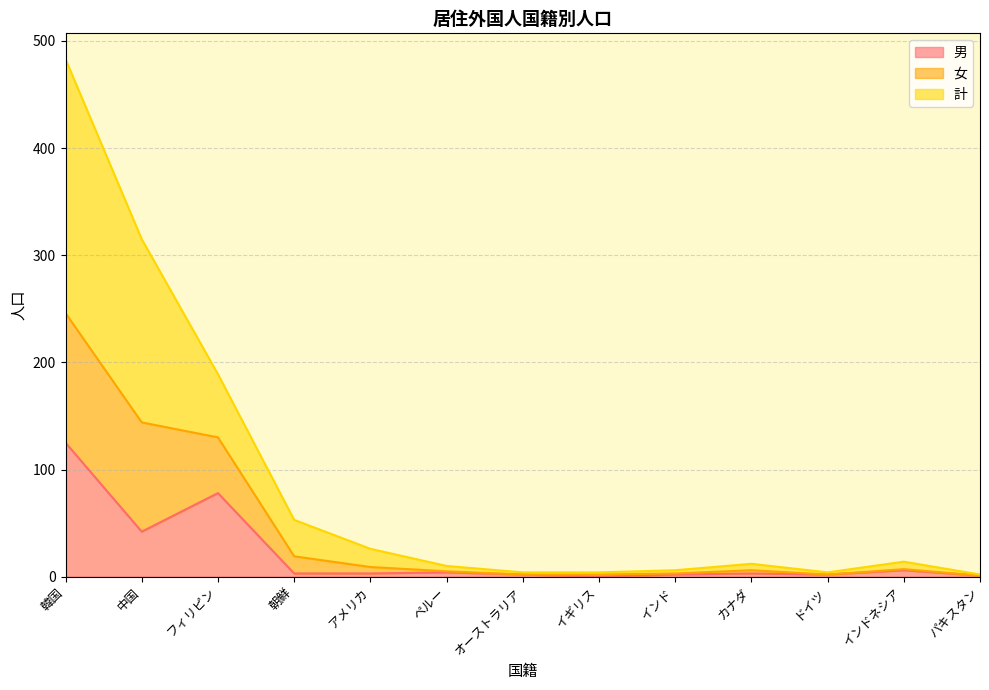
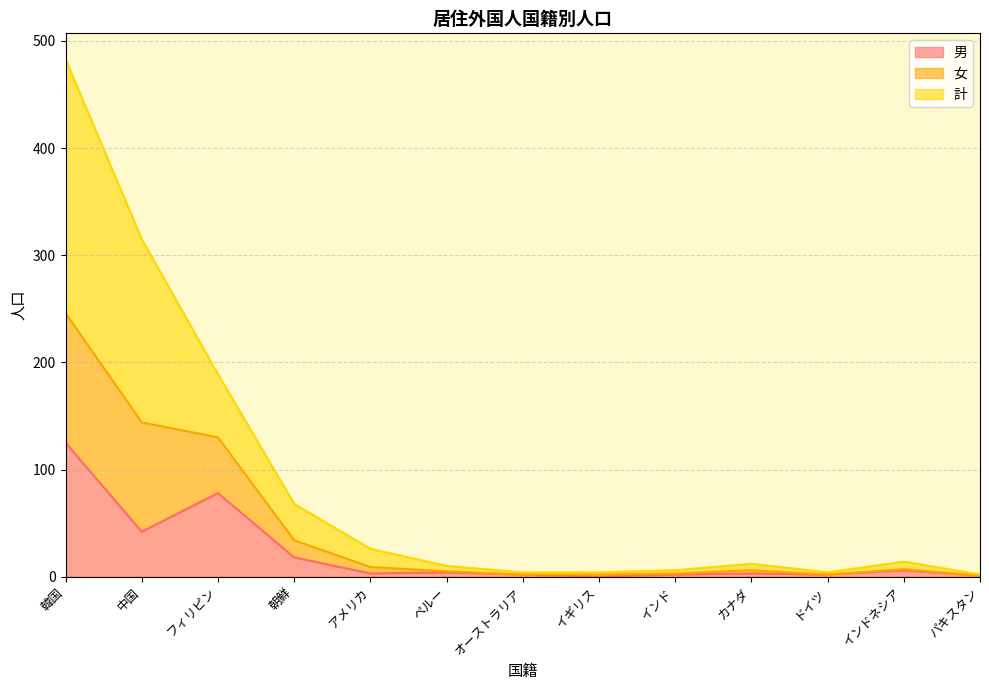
男, 朝鮮: 3 -> 18
